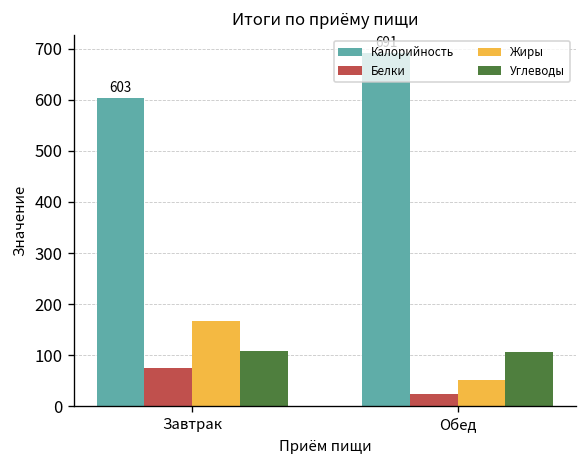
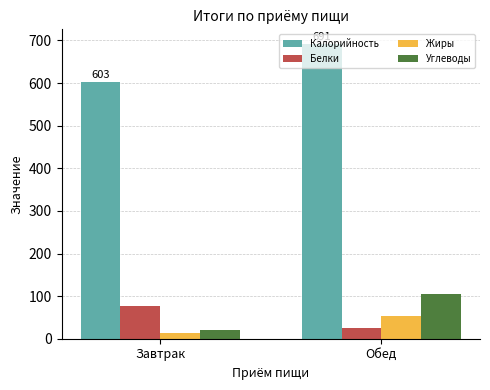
Жиры, Завтрак: 170 -> 10
Углеводы, Завтрак: 110 -> 20
